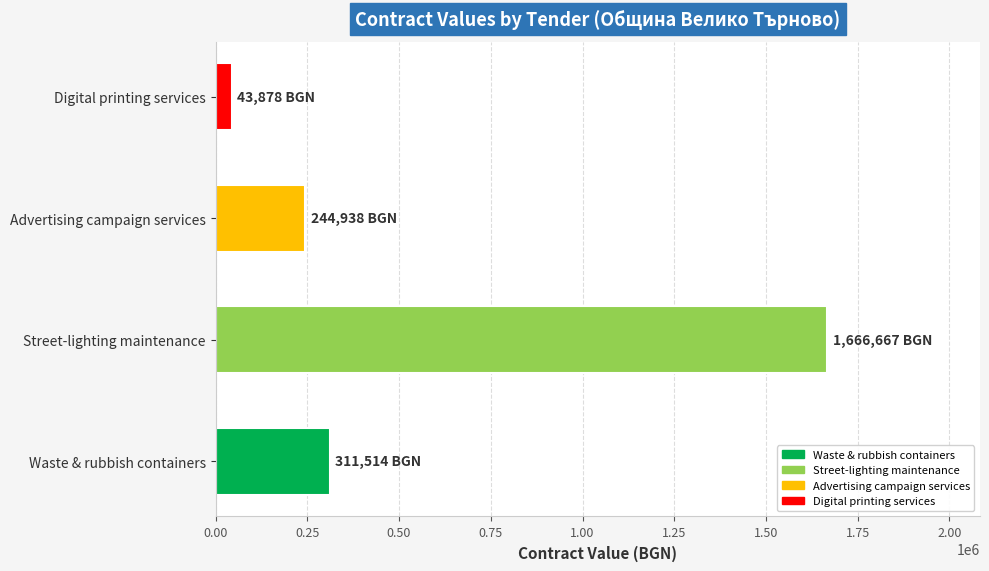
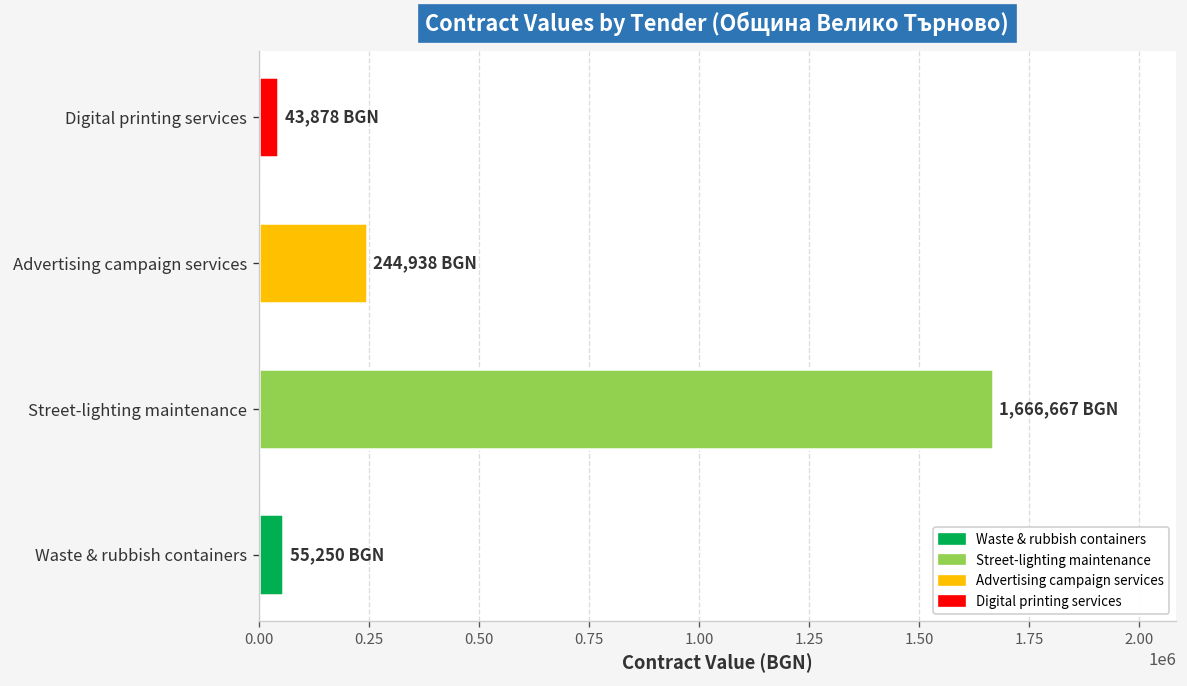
Waste & rubbish containers: 311,514 -> 55,250
